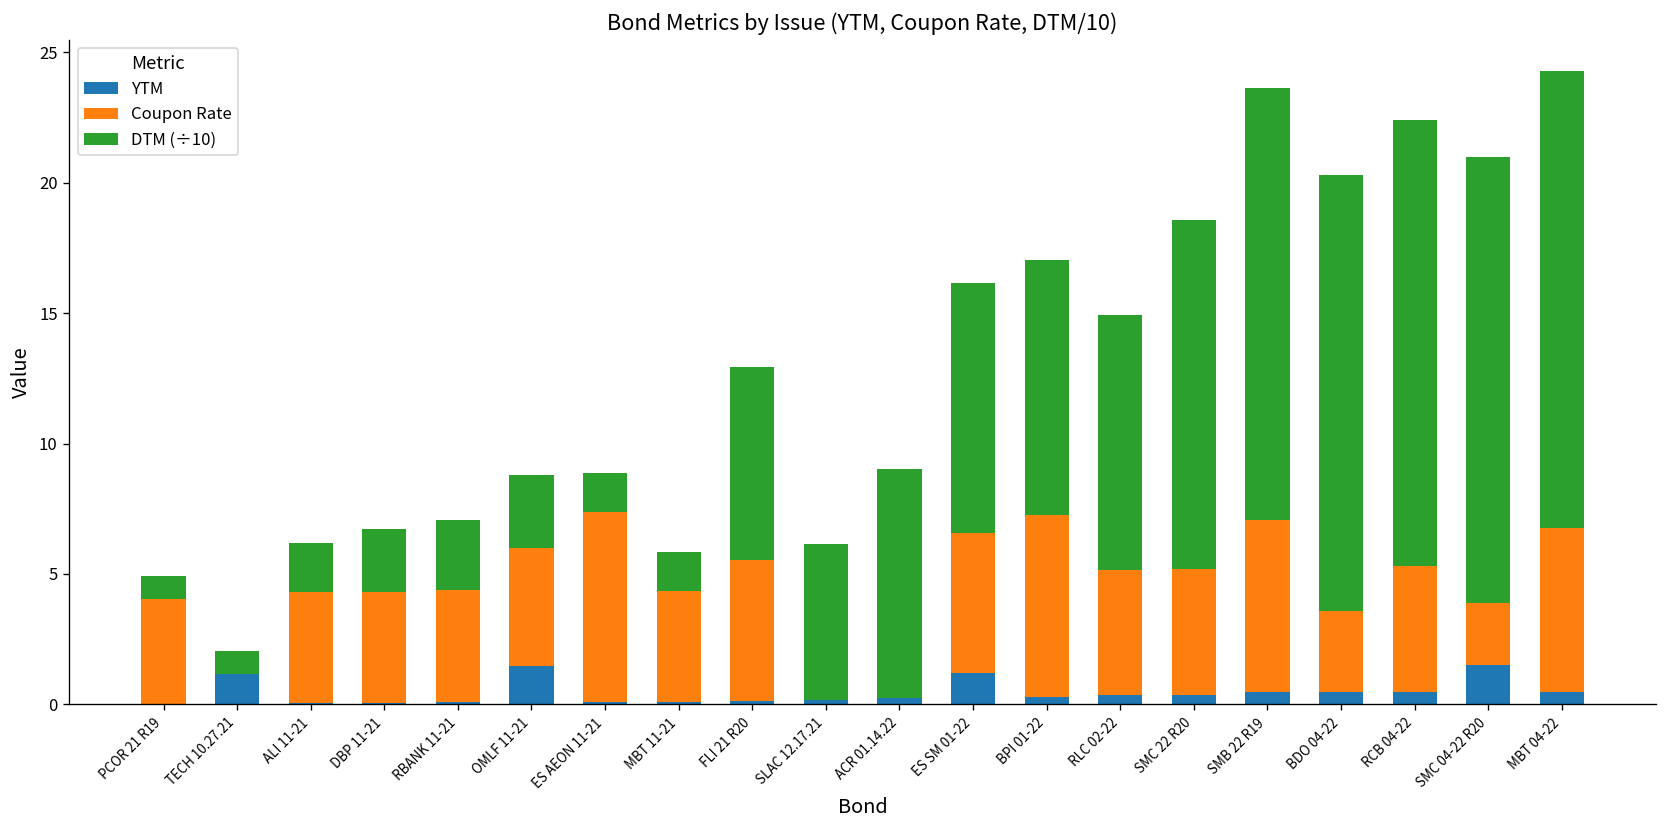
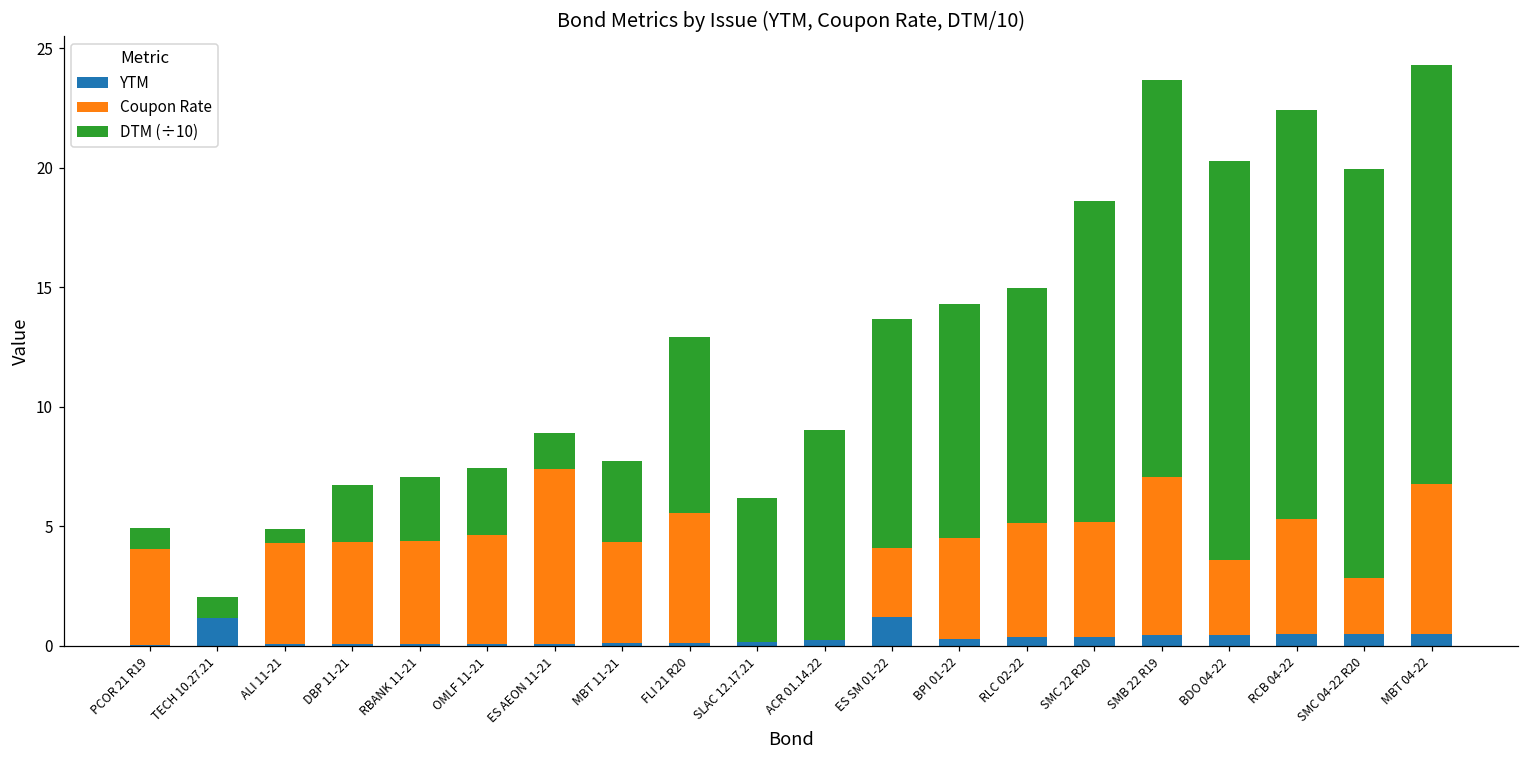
DTM (÷10), ALI 11-21: 1.9 -> 0.6
YTM, OMLF 11-21: 1.5 -> 0.1
DTM (÷10), MBT 11-21: 1.5 -> 3.4
Coupon Rate, ES SM 01-22: 5.4 -> 2.9
Coupon Rate, BPI 01-22: 7.0 -> 4.2
YTM, SMC 04-22 R20: 1.5 -> 0.5
